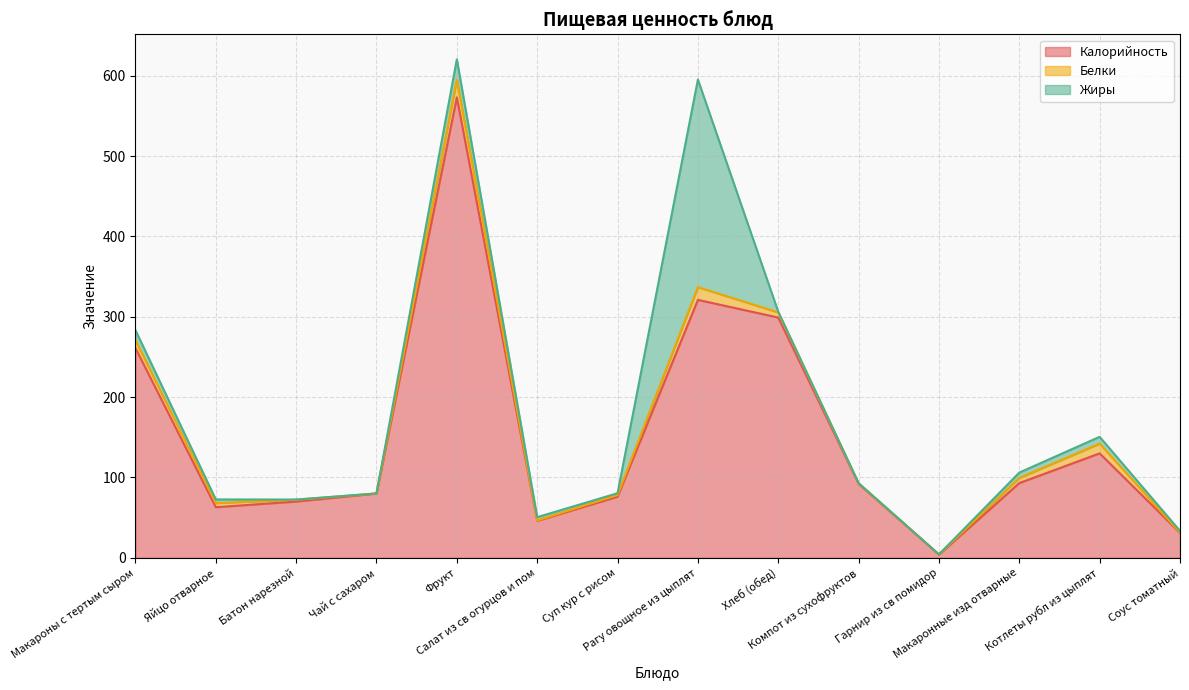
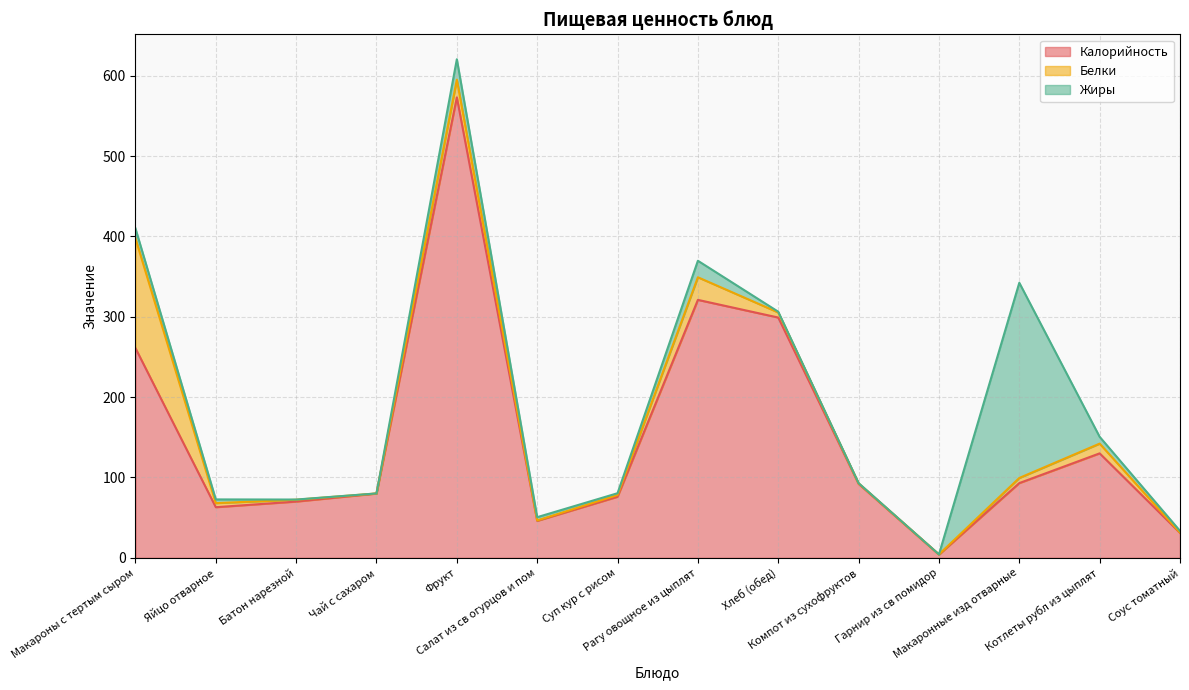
Белки, Макароны с тертым сыром: 10 -> 140
Белки, Рагу овощное из цыплят: 20 -> 30
Жиры, Рагу овощное из цыплят: 260 -> 20
Жиры, Макаронные изд отварные: 10 -> 240
